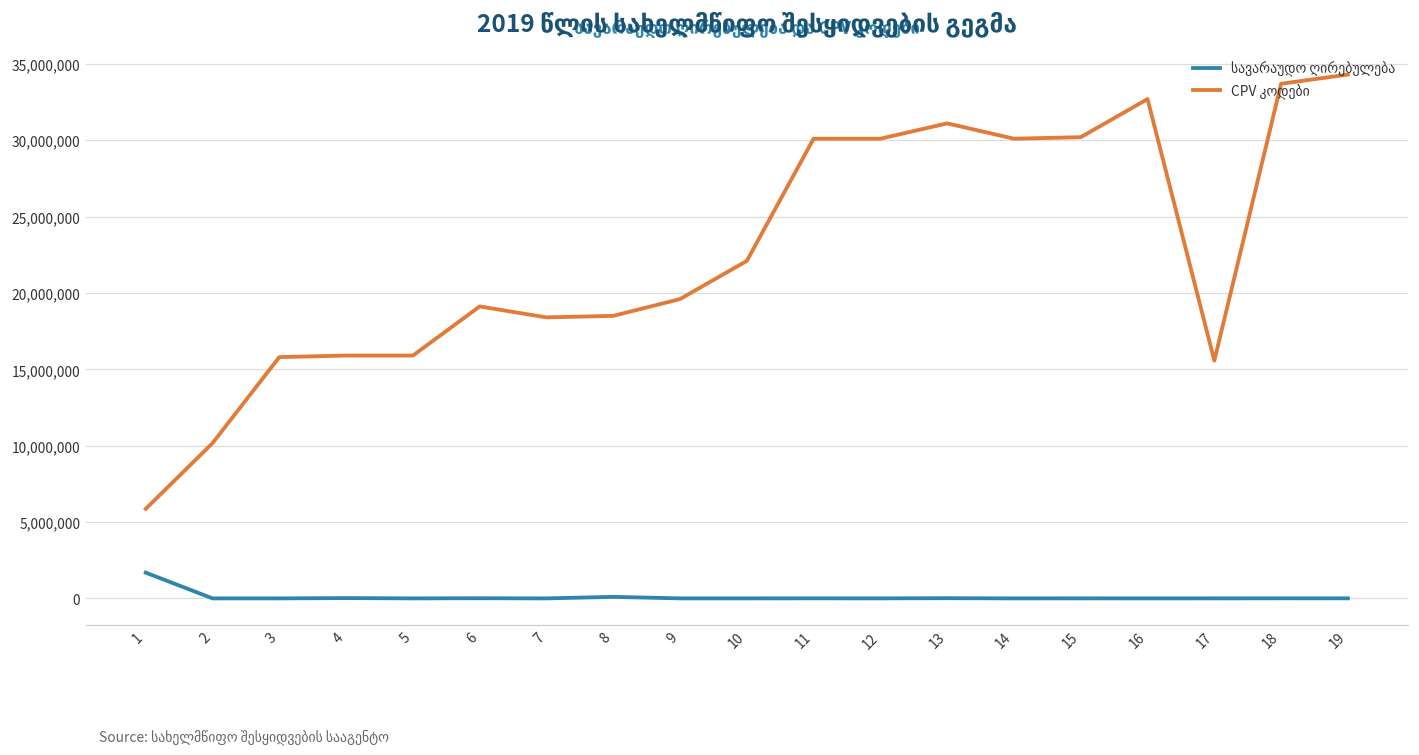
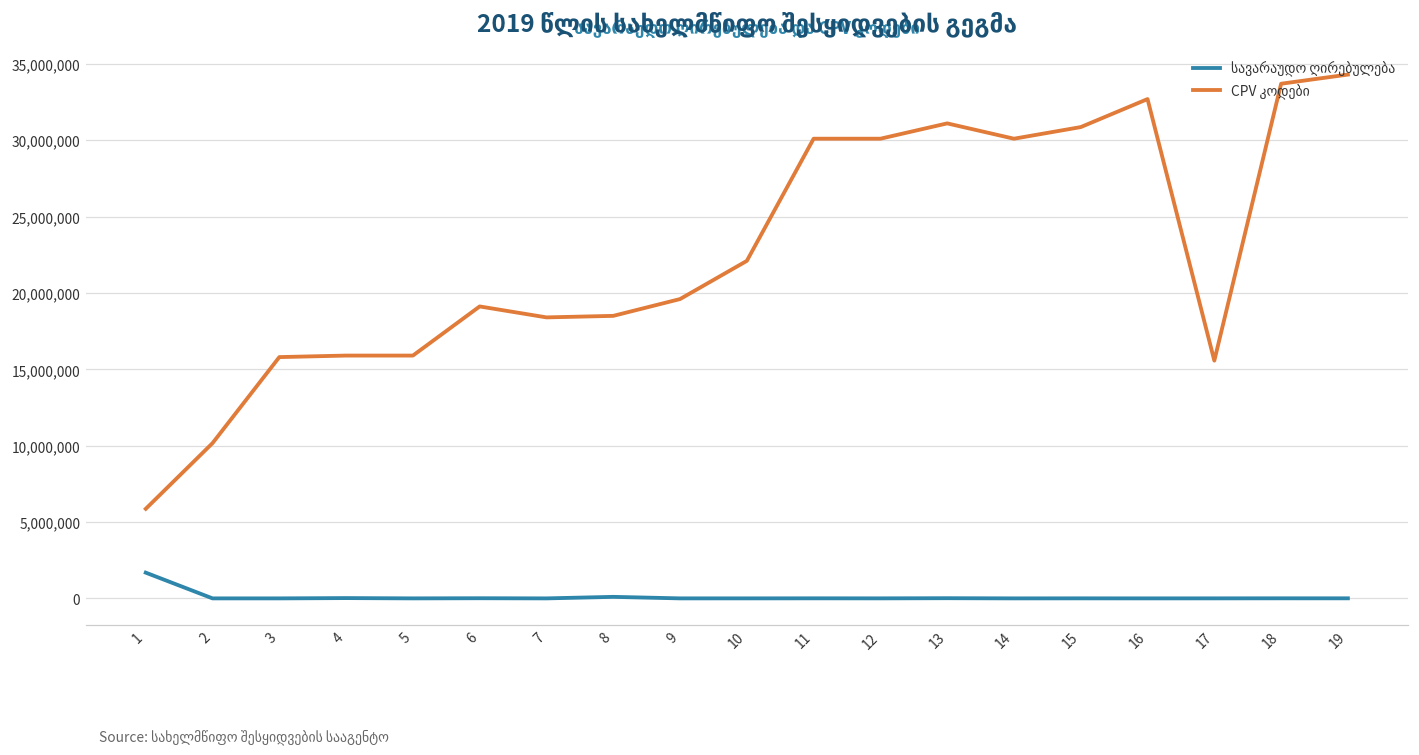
CPV კოდები, 15: 30,200,000 -> 30,900,000
